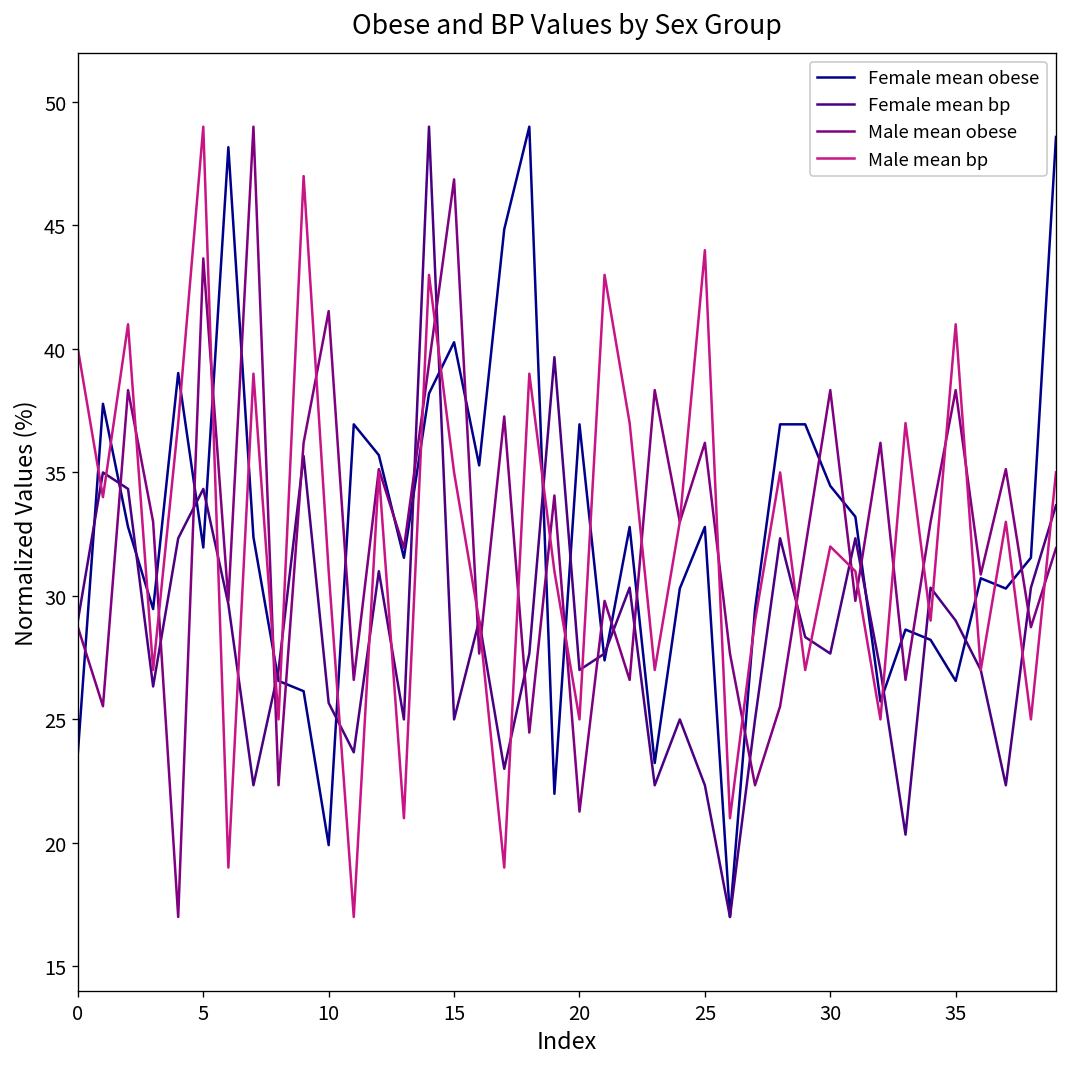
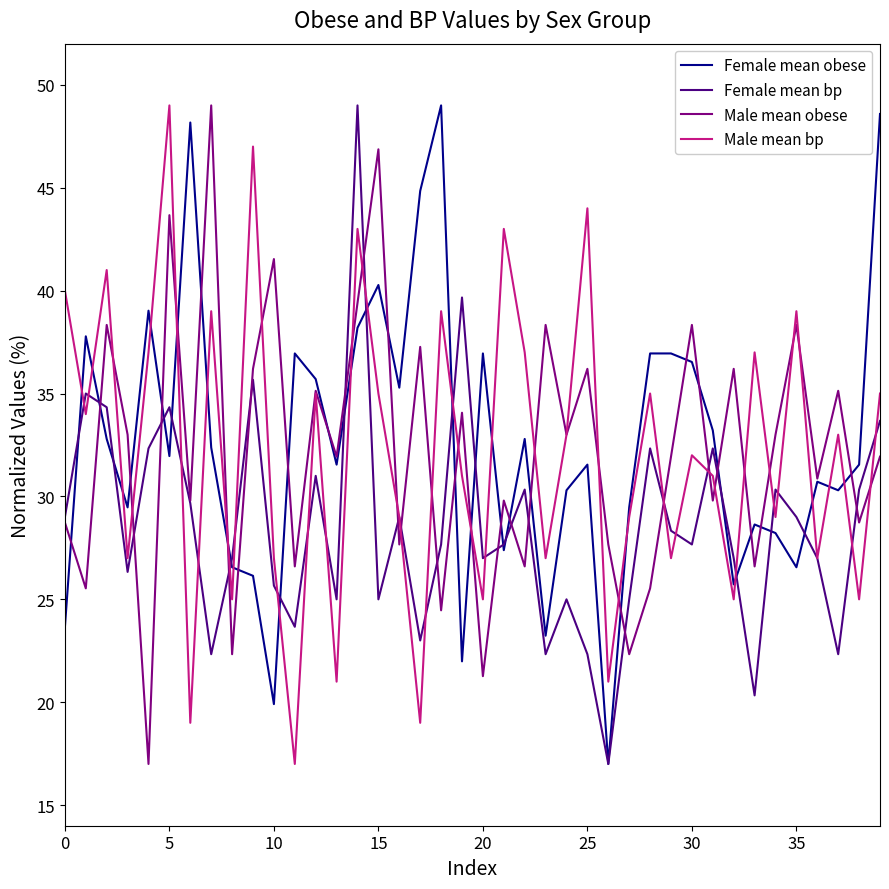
Male mean bp, 10: 31.0 -> 27.0
Female mean obese, 25: 32.8 -> 31.5
Female mean obese, 30: 34.5 -> 36.5
Male mean bp, 35: 41.0 -> 39.0
